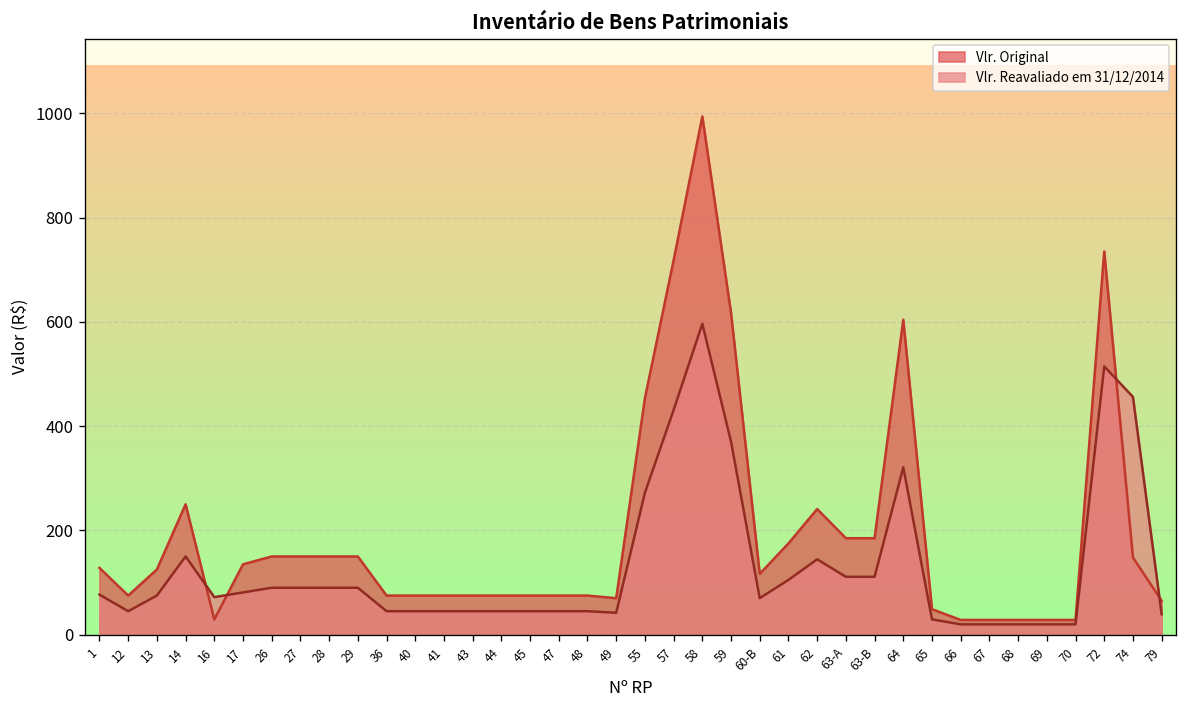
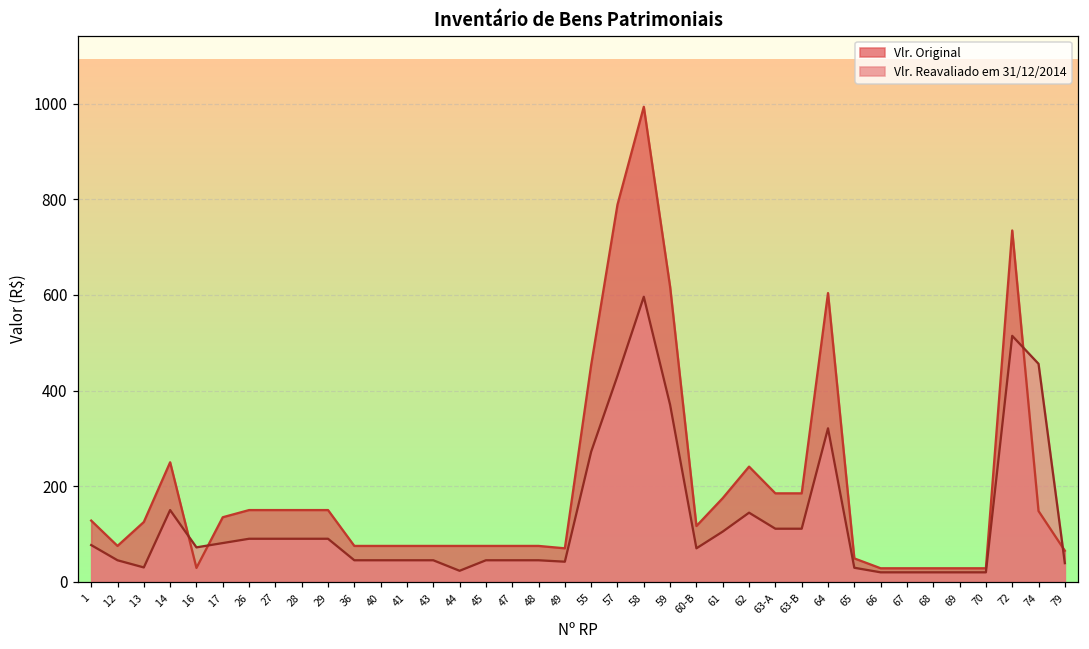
Vlr. Reavaliado em 31/12/2014, 13: 80 -> 30
Vlr. Reavaliado em 31/12/2014, 44: 50 -> 20
Vlr. Original, 57: 720 -> 790
